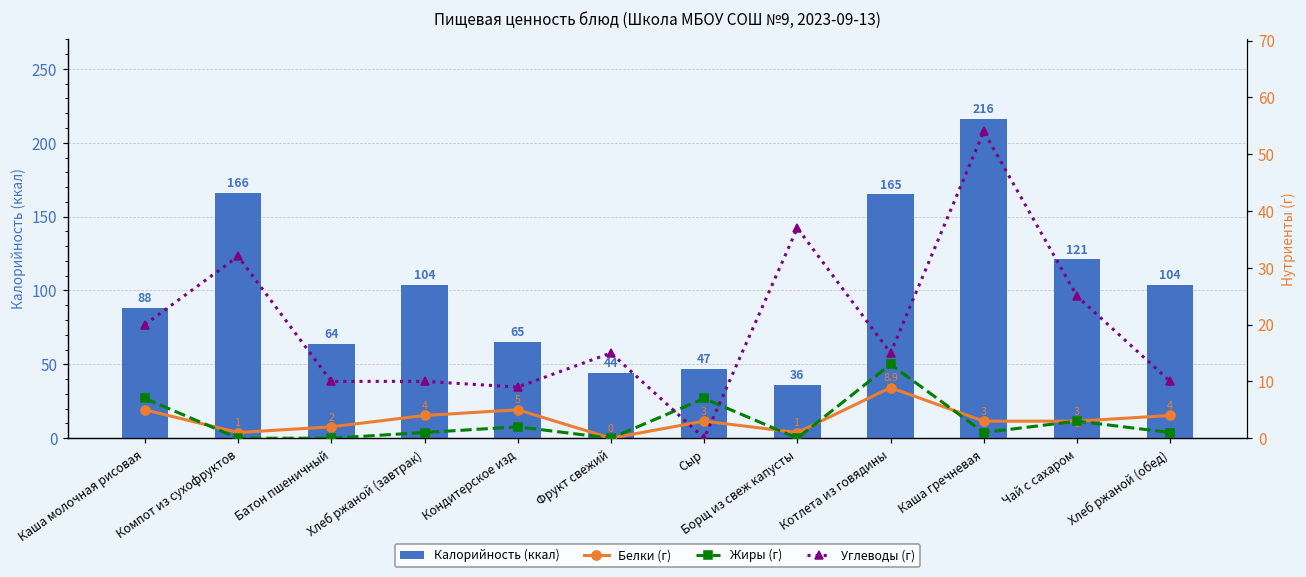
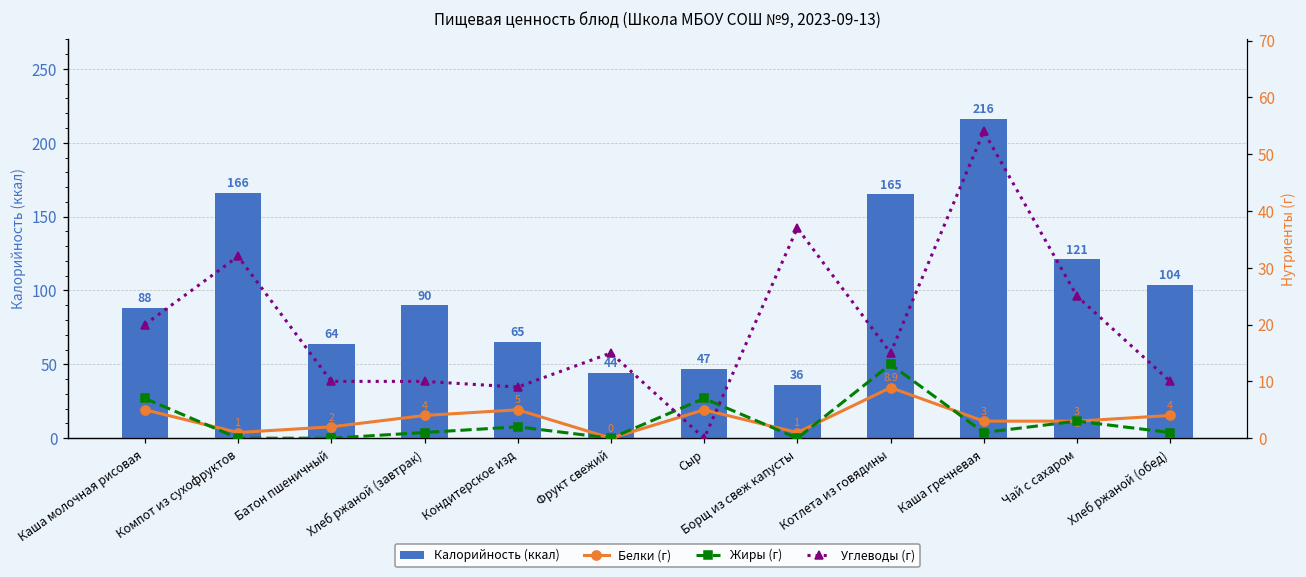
Калорийность (ккал), Хлеб ржаной (завтрак): 104 -> 90
Белки (г), Сыр: 3 -> 5
